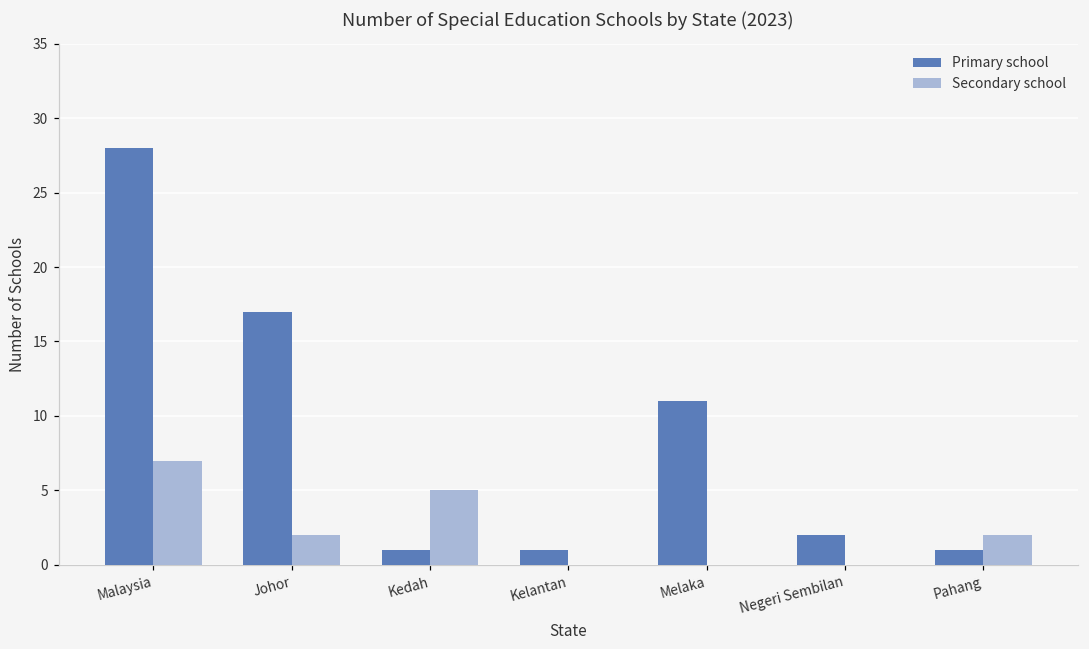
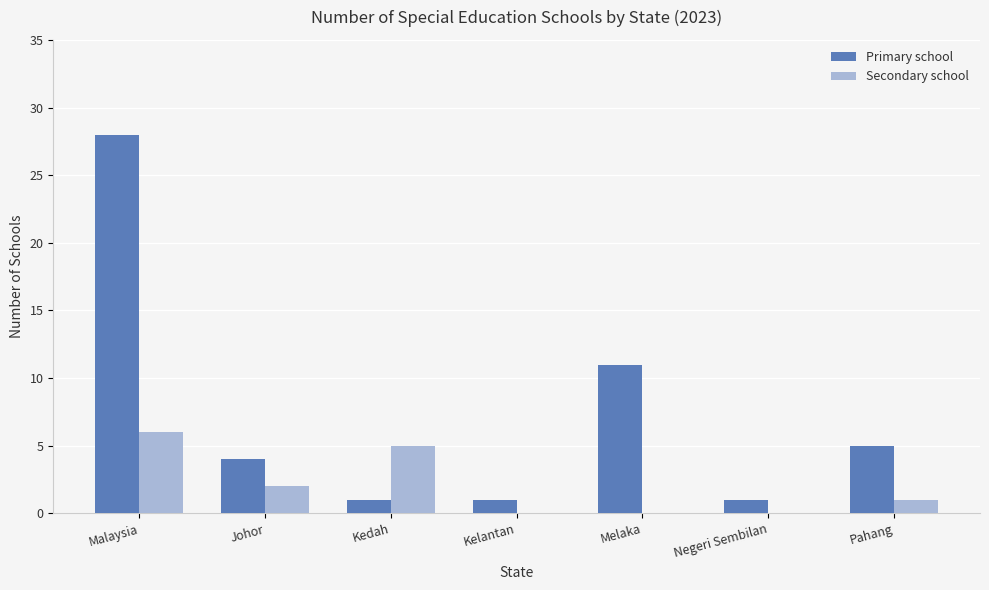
Secondary school, Malaysia: 7 -> 6
Primary school, Johor: 17 -> 4
Primary school, Negeri Sembilan: 2 -> 1
Primary school, Pahang: 1 -> 5
Secondary school, Pahang: 2 -> 1
